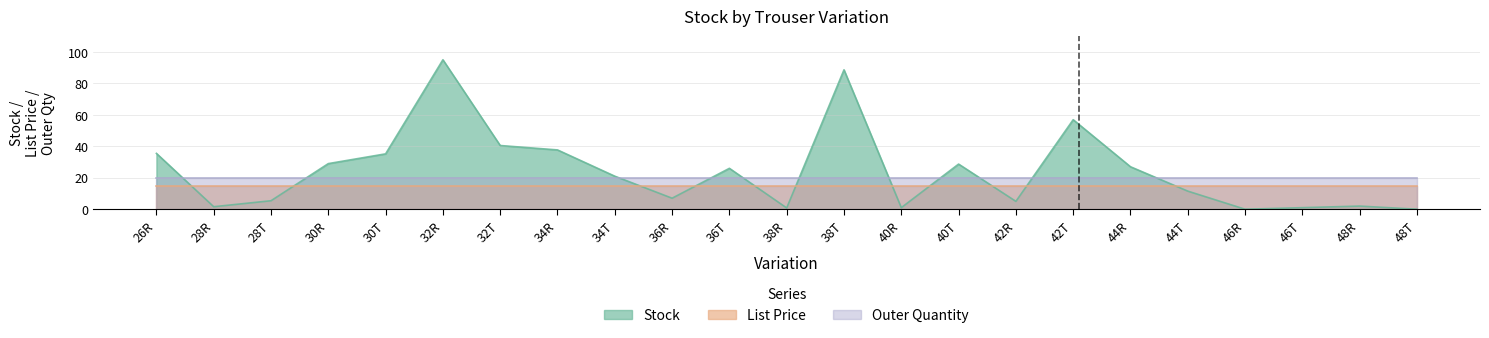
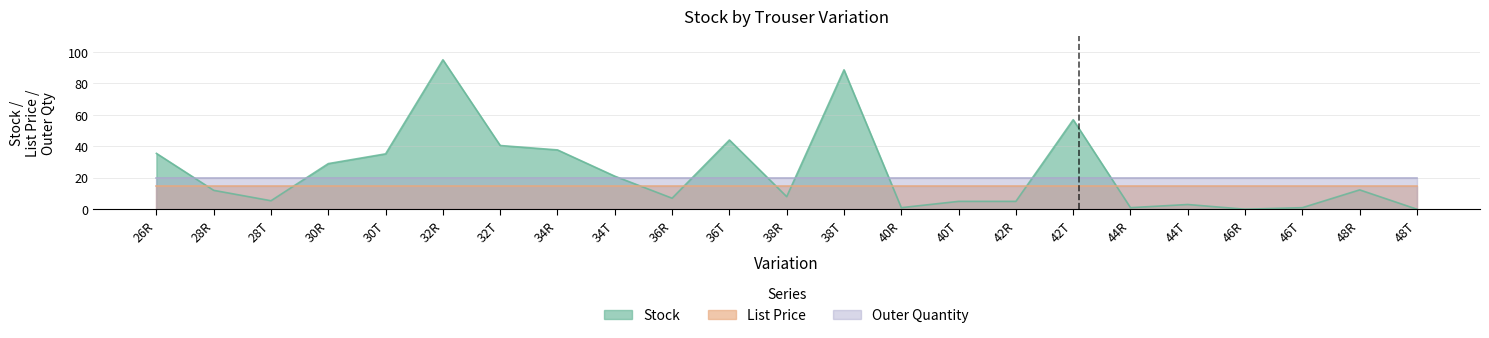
Stock, 28R: 2 -> 12
Stock, 36T: 26 -> 44
Stock, 38R: 1 -> 8
Stock, 40T: 29 -> 5
Stock, 44R: 27 -> 1
Stock, 44T: 12 -> 3
Stock, 48R: 2 -> 12
